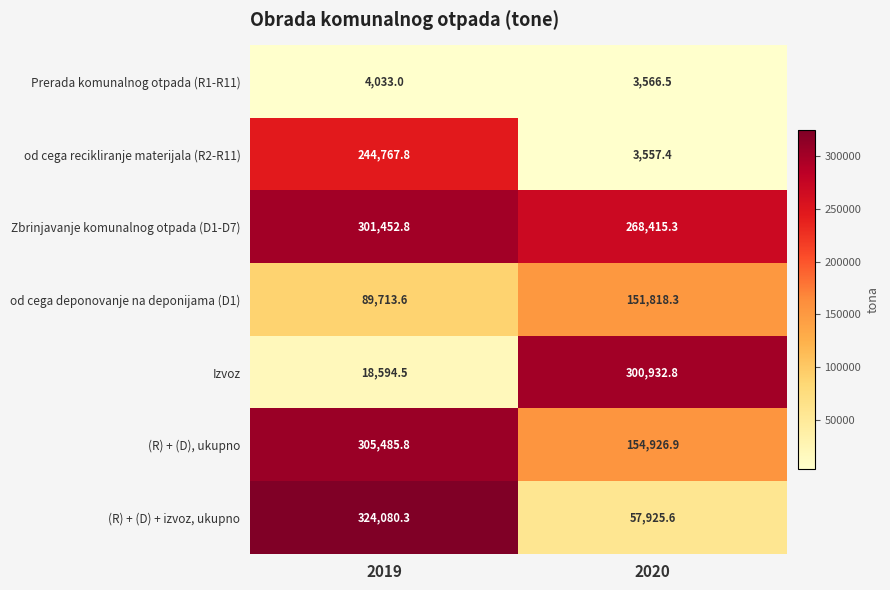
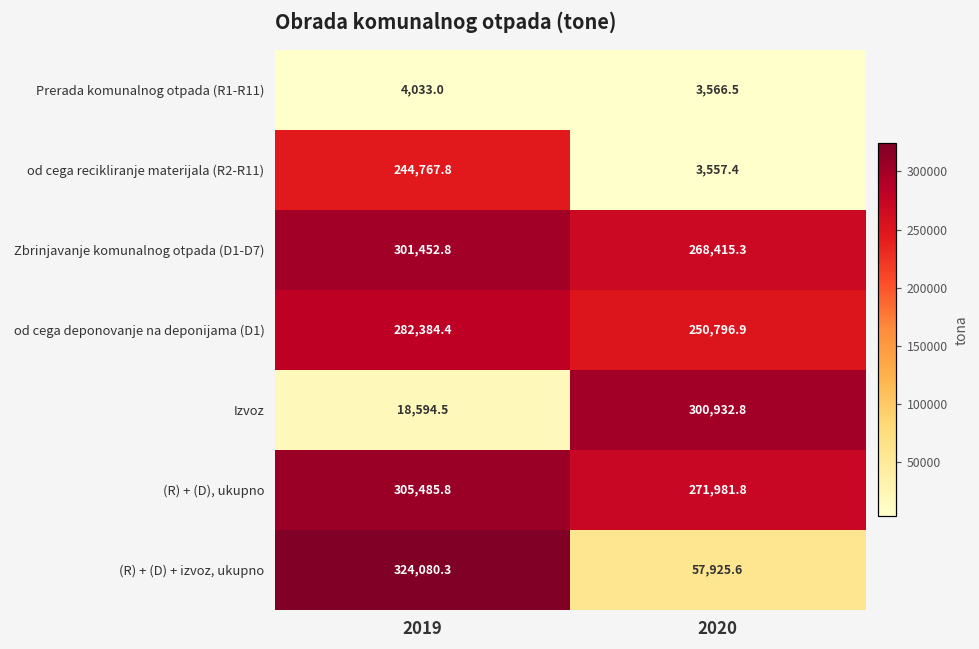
od cega deponovanje na deponijama (D1), 2019: 89,713.6 -> 282,384.4
od cega deponovanje na deponijama (D1), 2020: 151,818.3 -> 250,796.9
(R) + (D), ukupno, 2020: 154,926.9 -> 271,981.8
